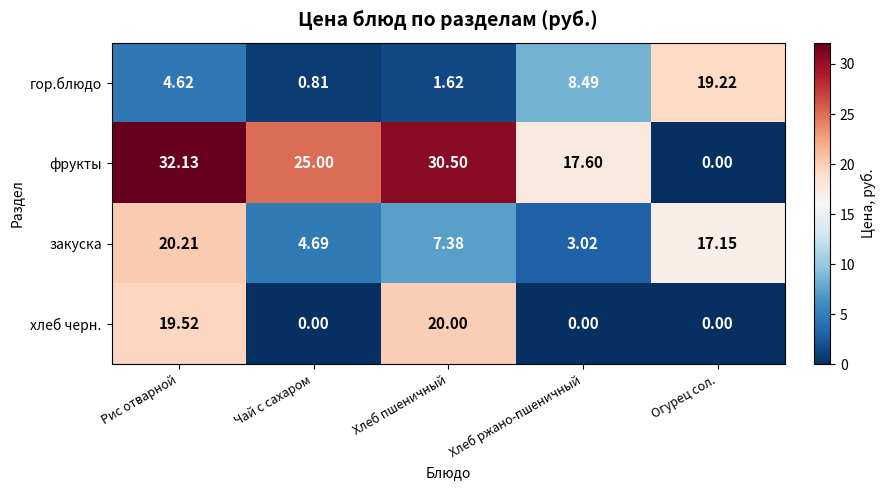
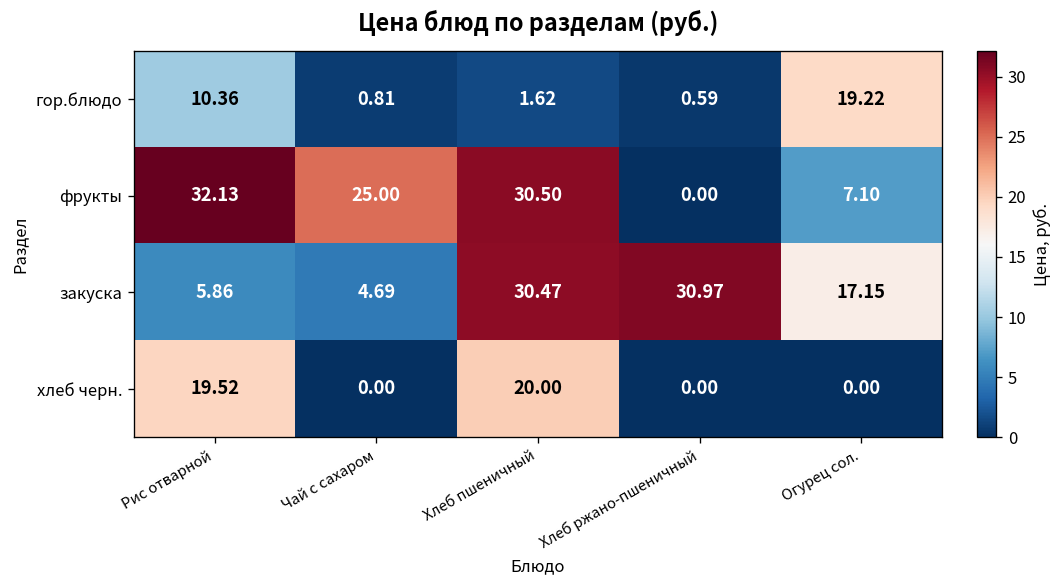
гор.блюдо, Рис отварной: 4.62 -> 10.36
гор.блюдо, Хлеб ржано-пшеничный: 8.49 -> 0.59
фрукты, Хлеб ржано-пшеничный: 17.60 -> 0.00
фрукты, Огурец сол.: 0.00 -> 7.10
закуска, Рис отварной: 20.21 -> 5.86
закуска, Хлеб пшеничный: 7.38 -> 30.47
закуска, Хлеб ржано-пшеничный: 3.02 -> 30.97
